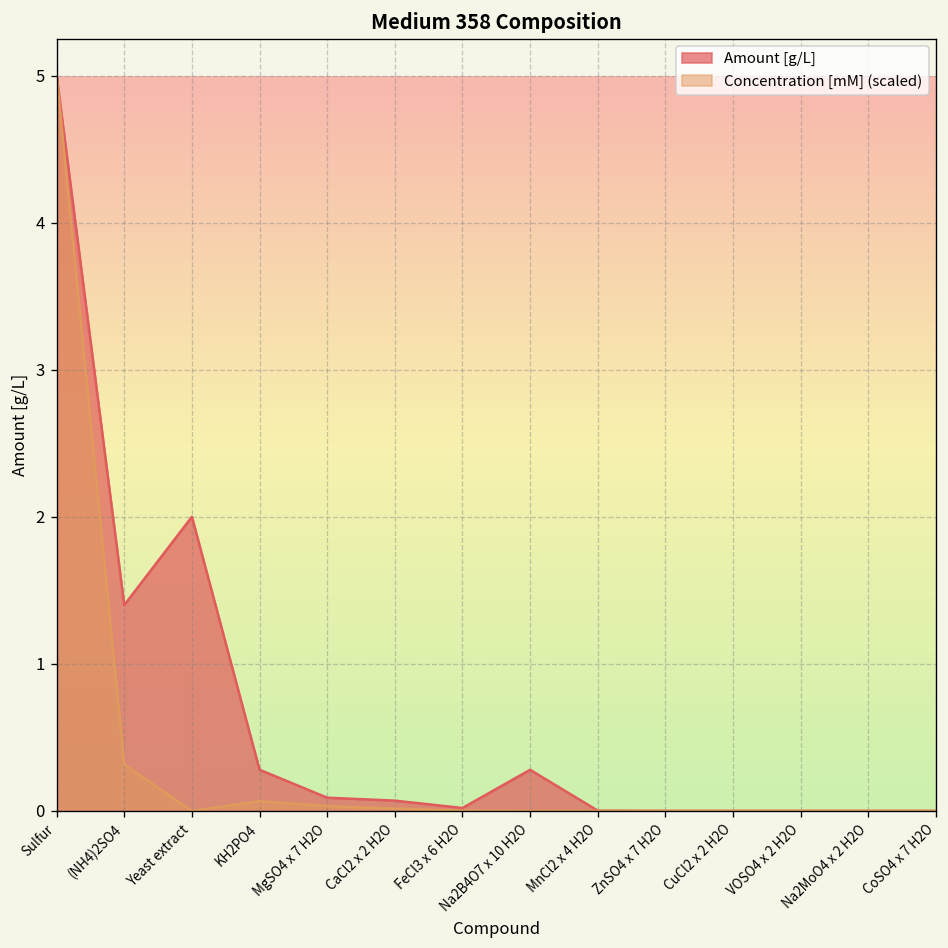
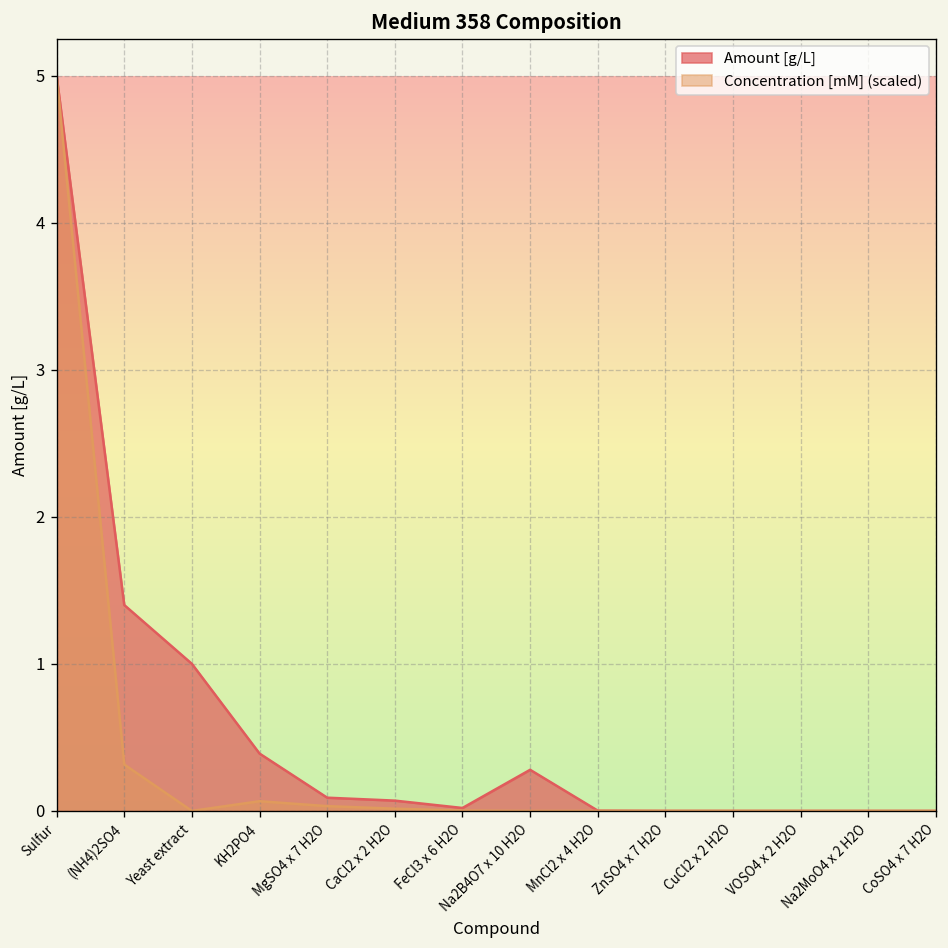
Amount [g/L], Yeast extract: 2 -> 1
Amount [g/L], KH2PO4: 0.28 -> 0.39
